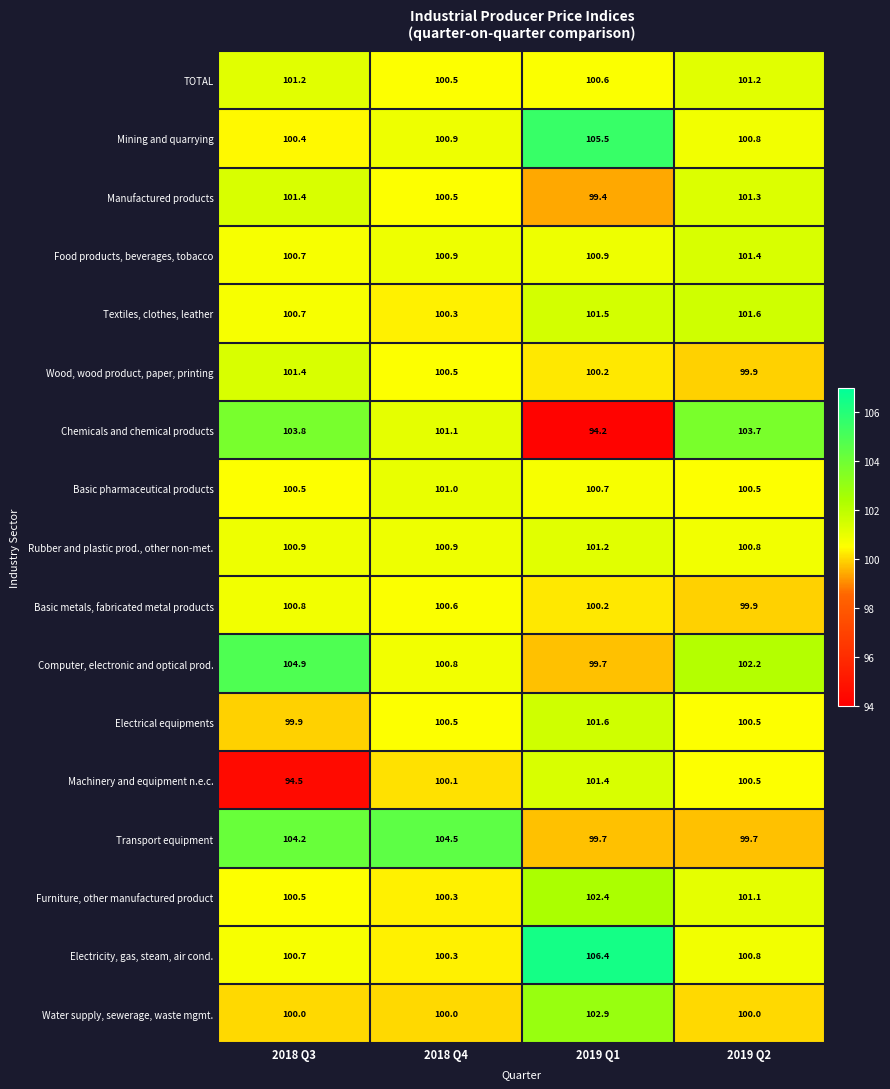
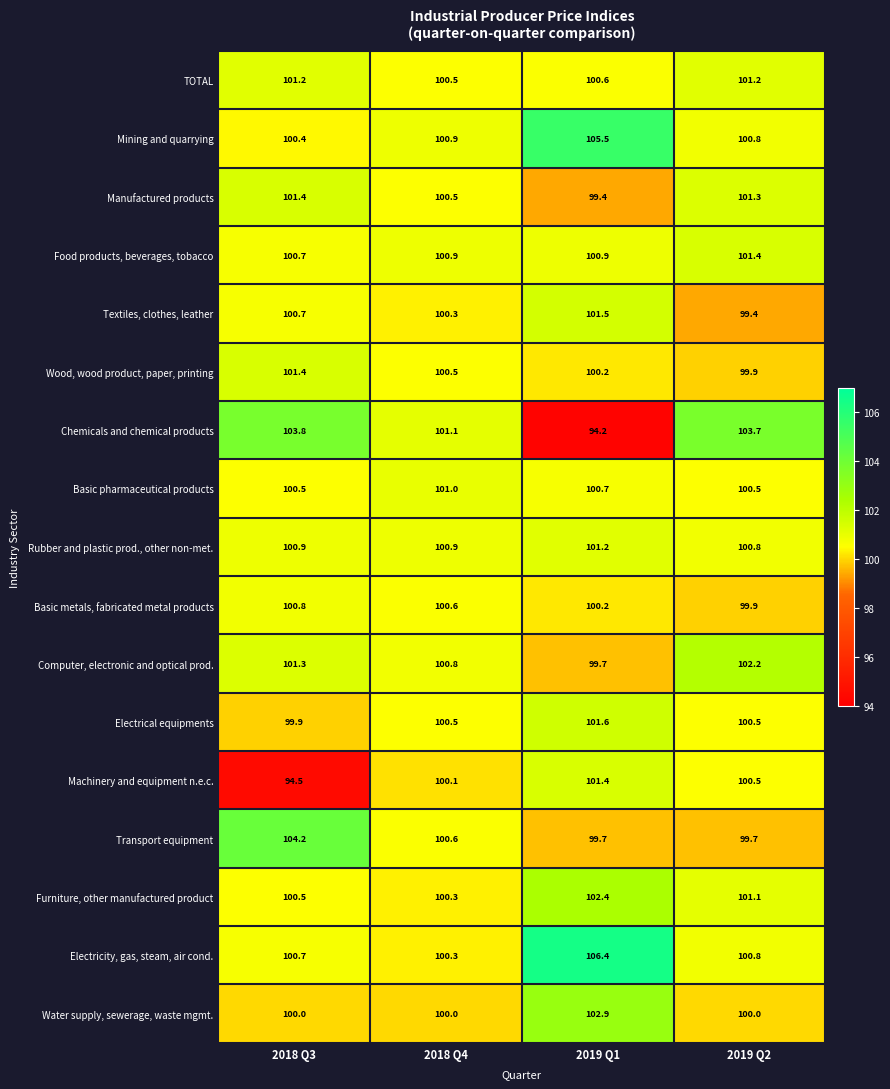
Textiles, clothes, leather, 2019 Q2: 101.6 -> 99.4
Computer, electronic and optical prod., 2018 Q3: 104.9 -> 101.3
Transport equipment, 2018 Q4: 104.5 -> 100.6
